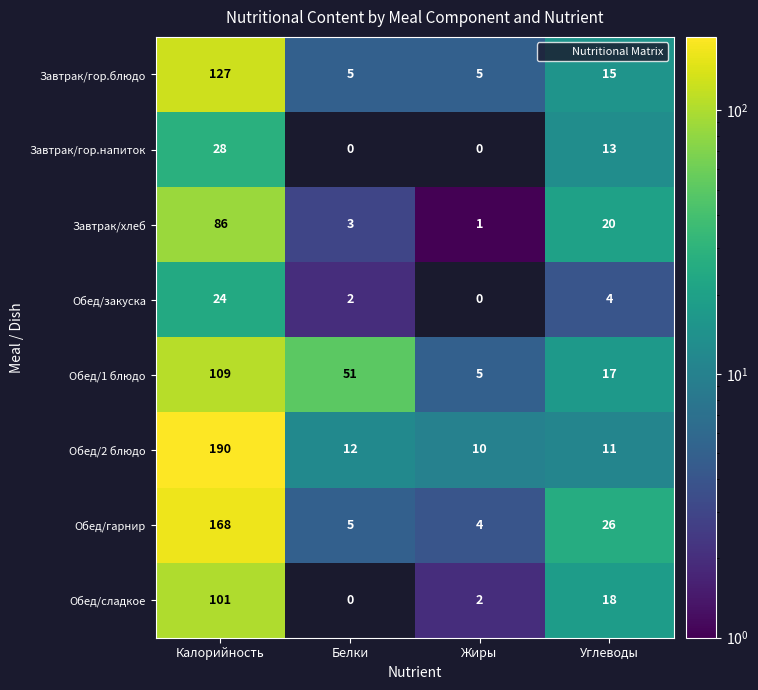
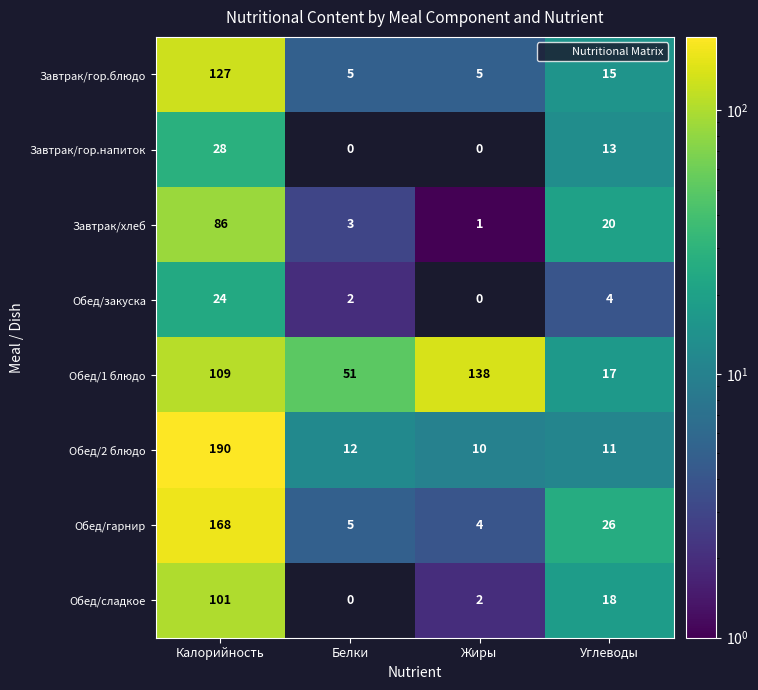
Обед/1 блюдо, Жиры: 5 -> 138
